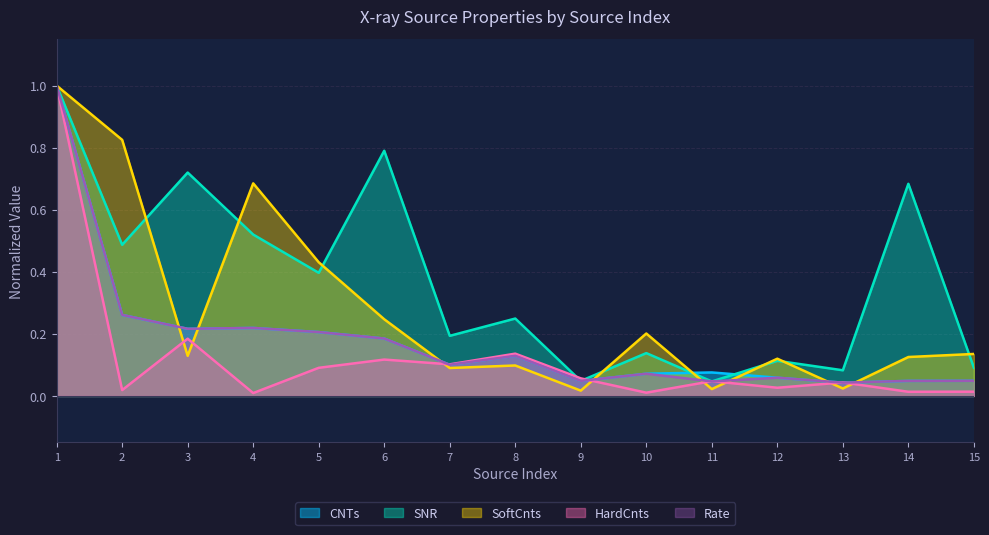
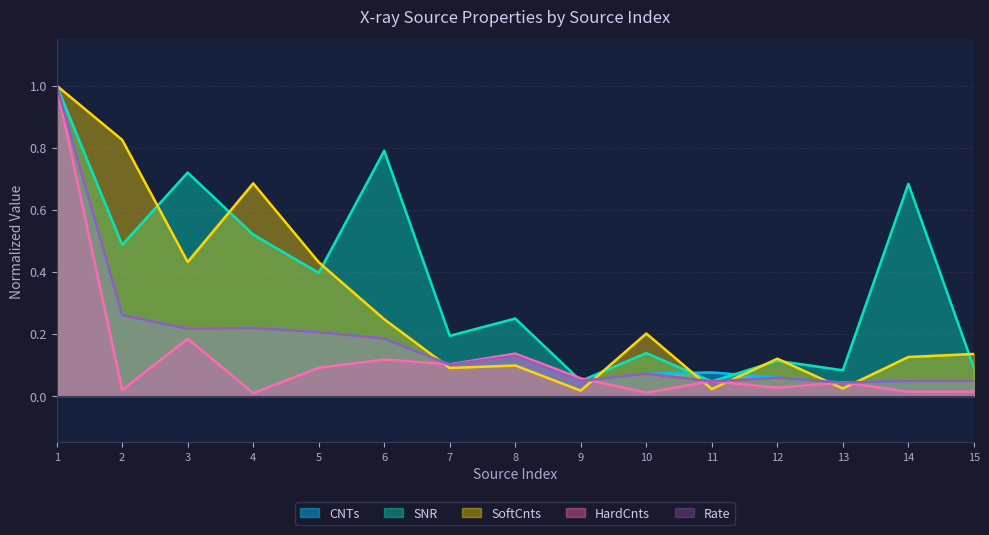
SoftCnts, 3: 0.13 -> 0.43
